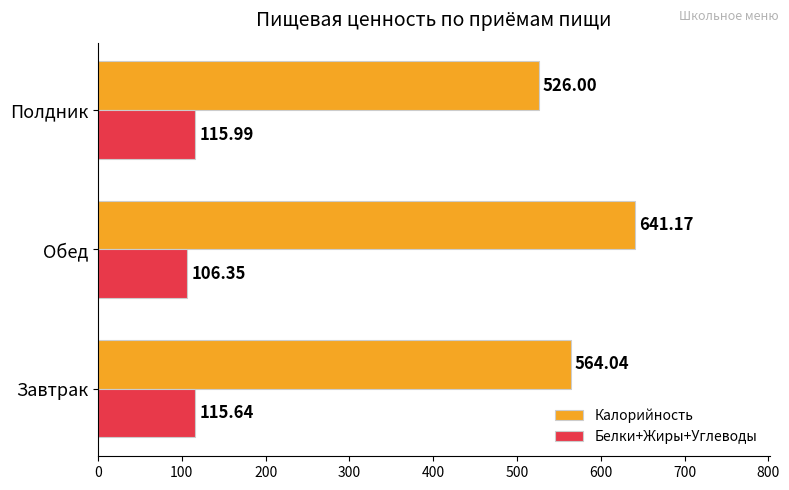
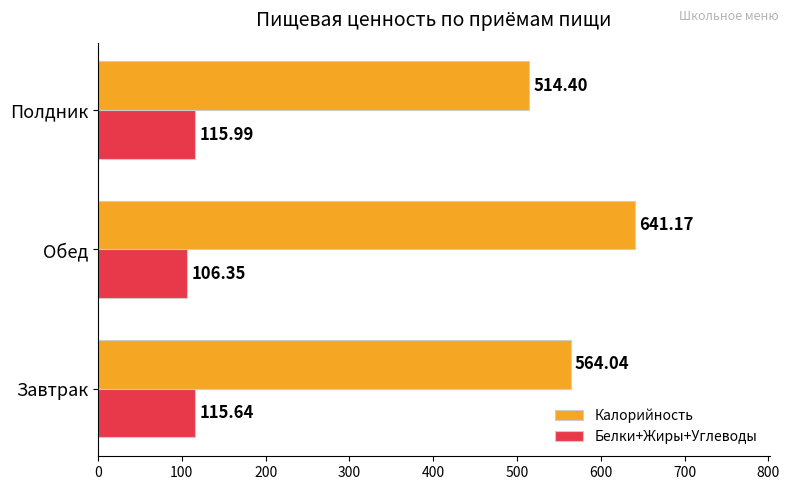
Калорийность, Полдник: 526.00 -> 514.40
